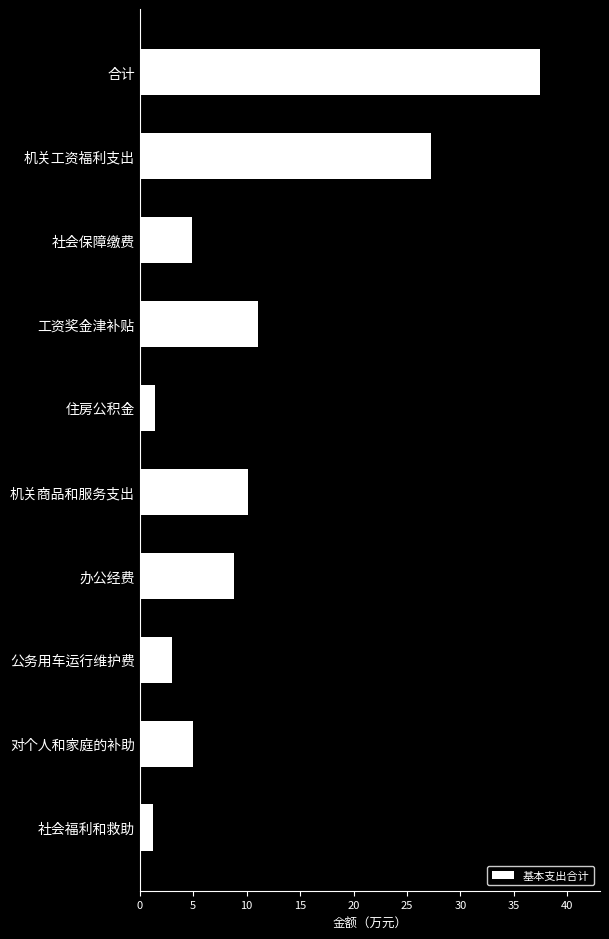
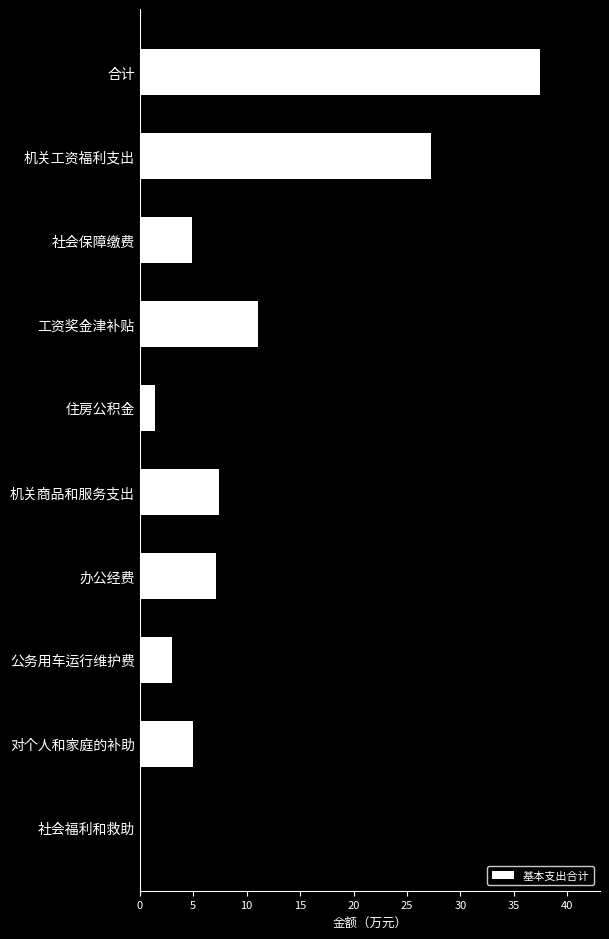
机关商品和服务支出: 10.1 -> 7.4
办公经费: 8.8 -> 7.1
社会福利和救助: 1.2 -> 0.0
